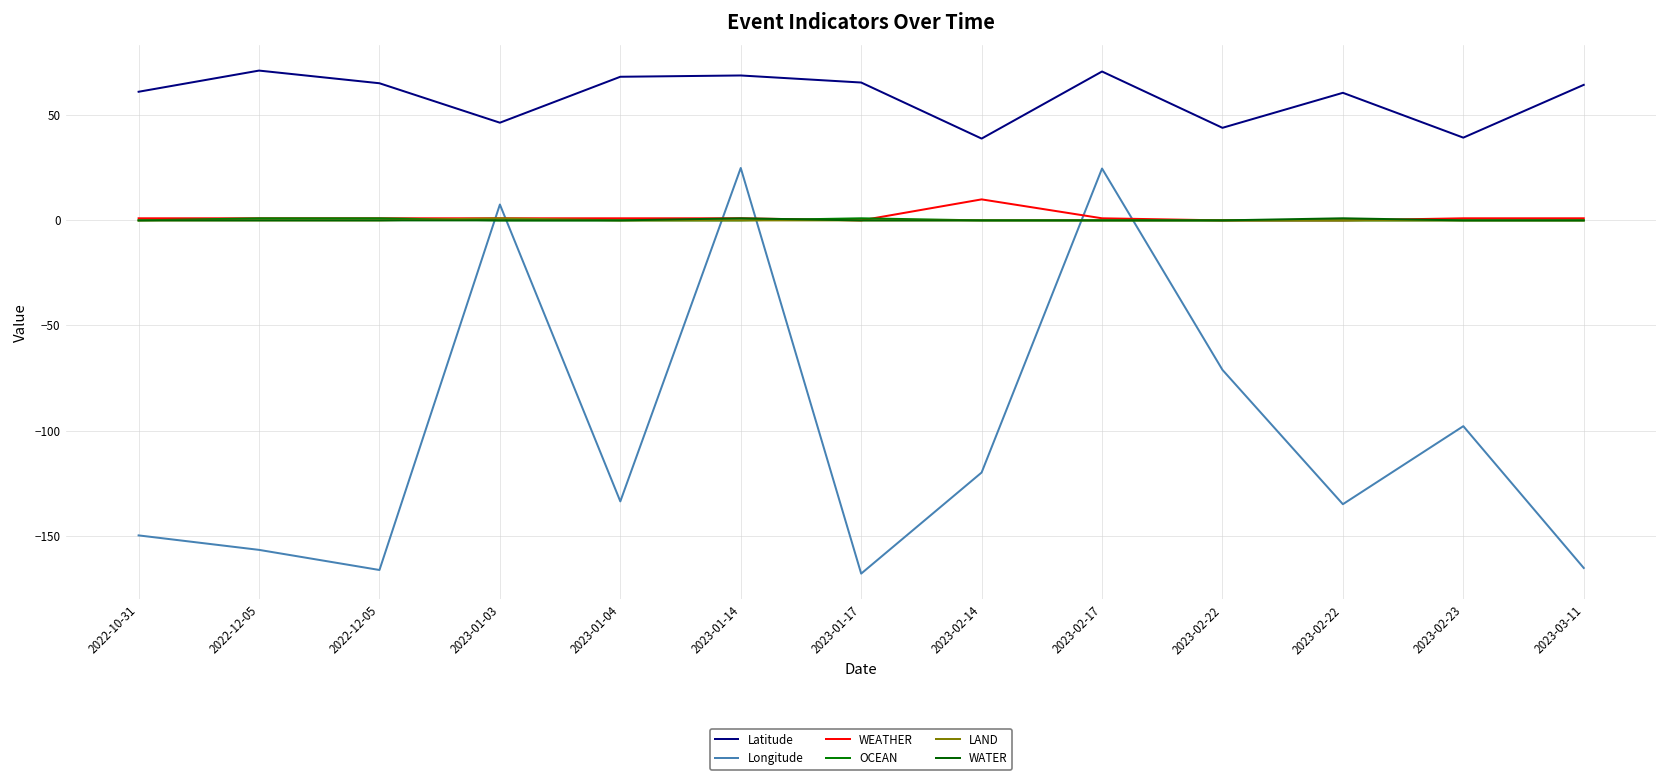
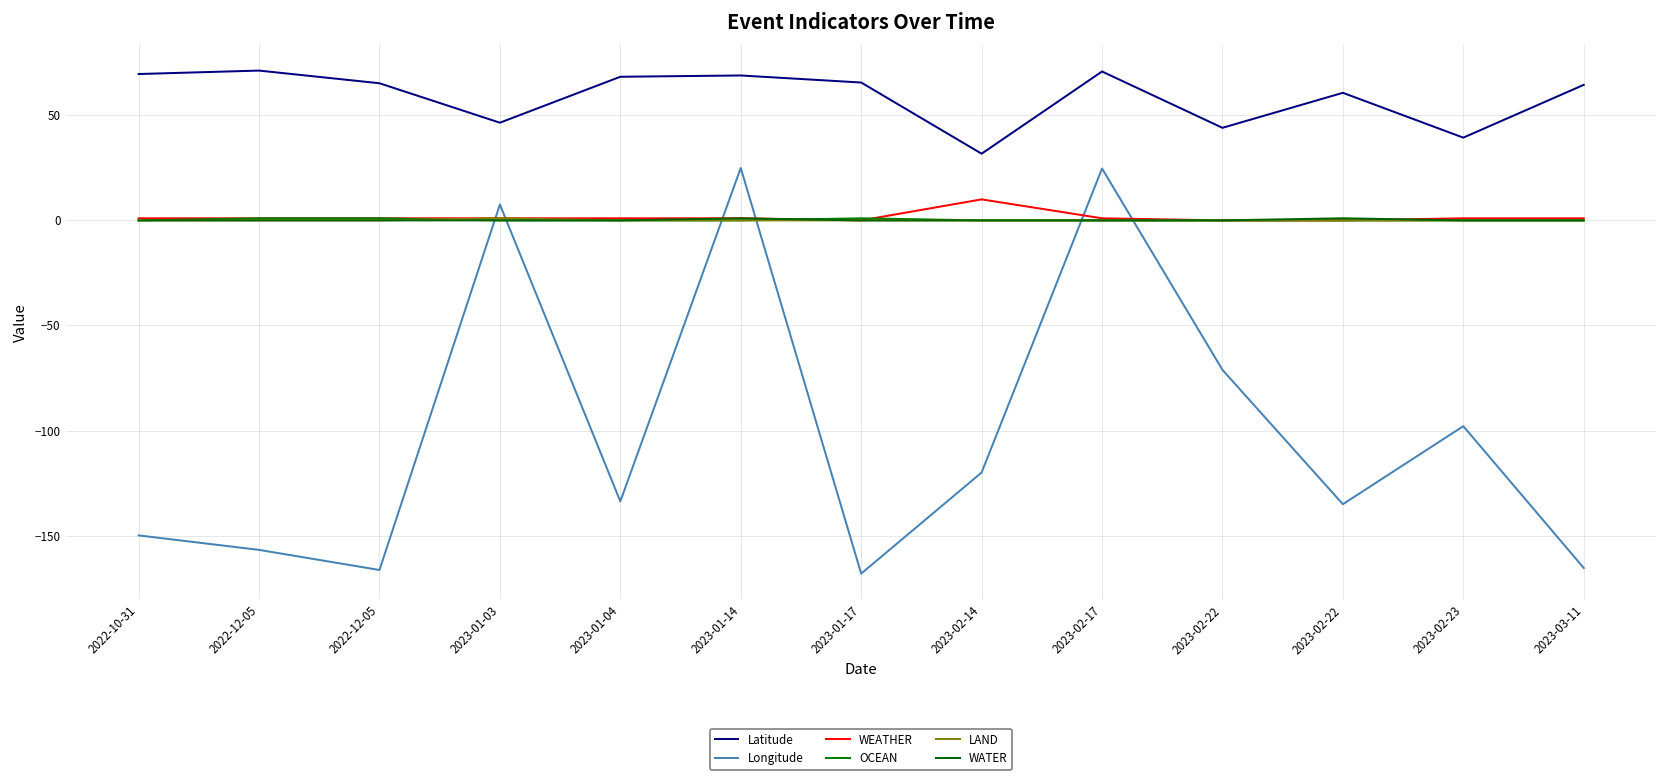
Latitude, 2022-10-31: 61 -> 70
Latitude, 2023-02-14: 39 -> 32
